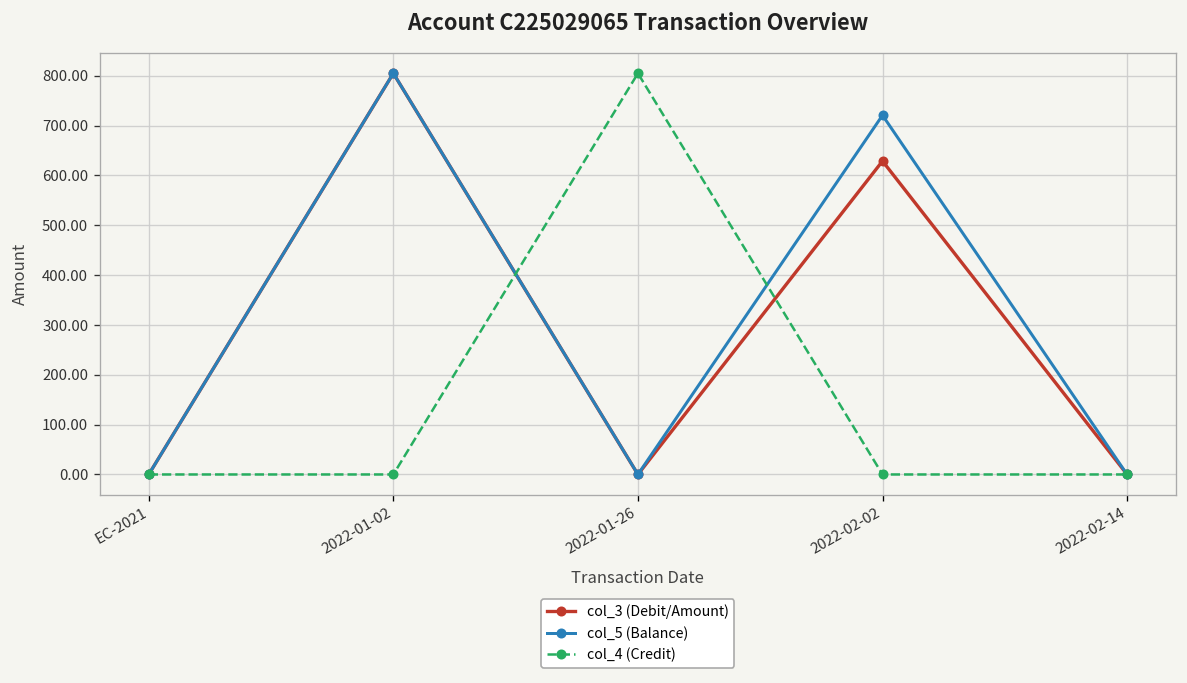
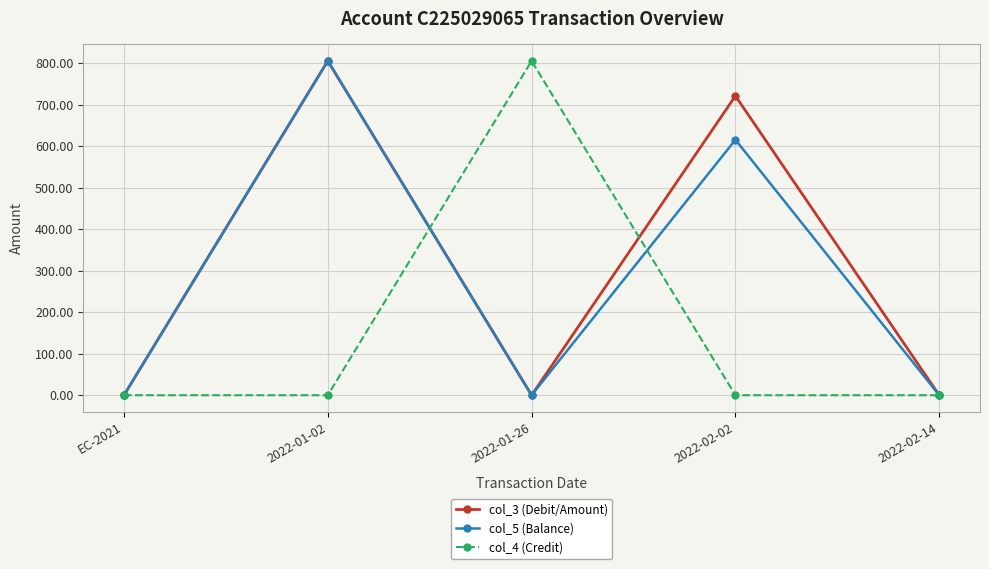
col_3 (Debit/Amount), 2022-02-02: 630 -> 720
col_5 (Balance), 2022-02-02: 720 -> 620
